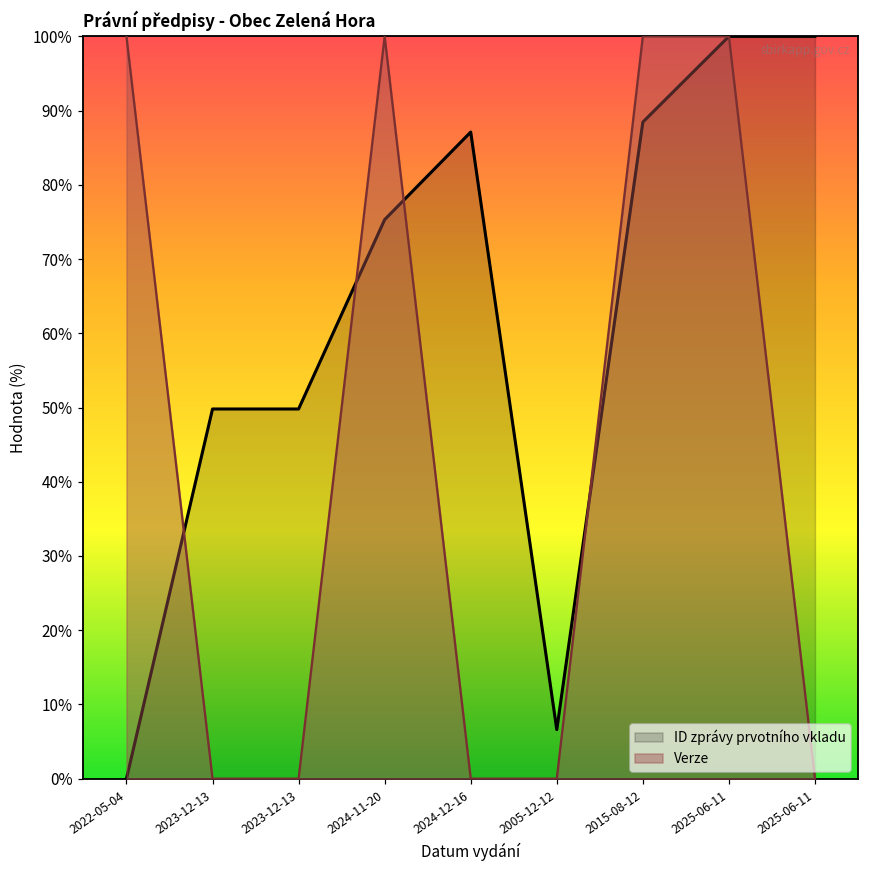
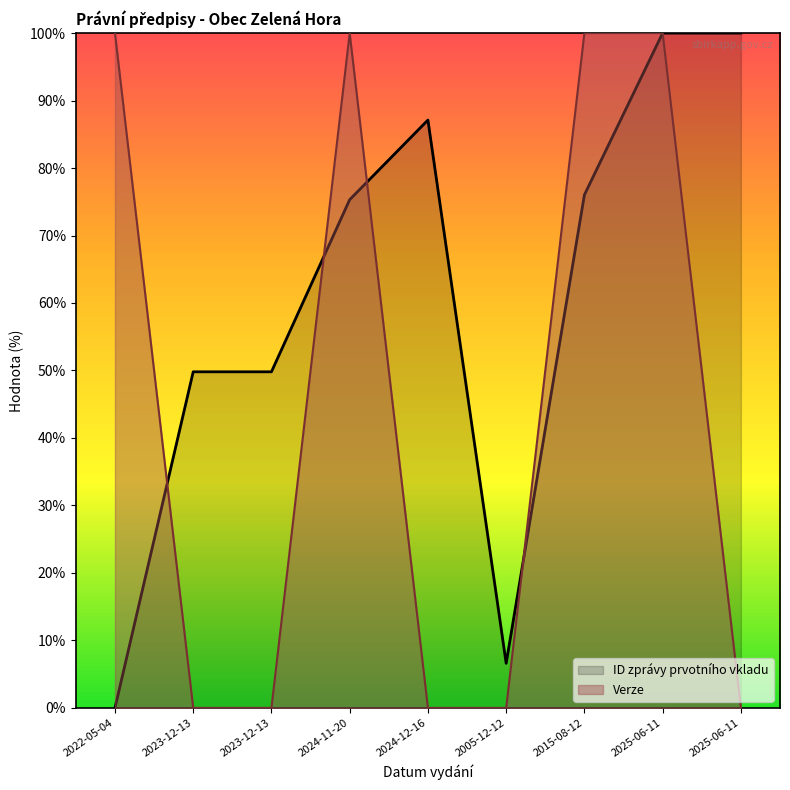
ID zprávy prvotního vkladu, 2015-08-12: 88% -> 76%
